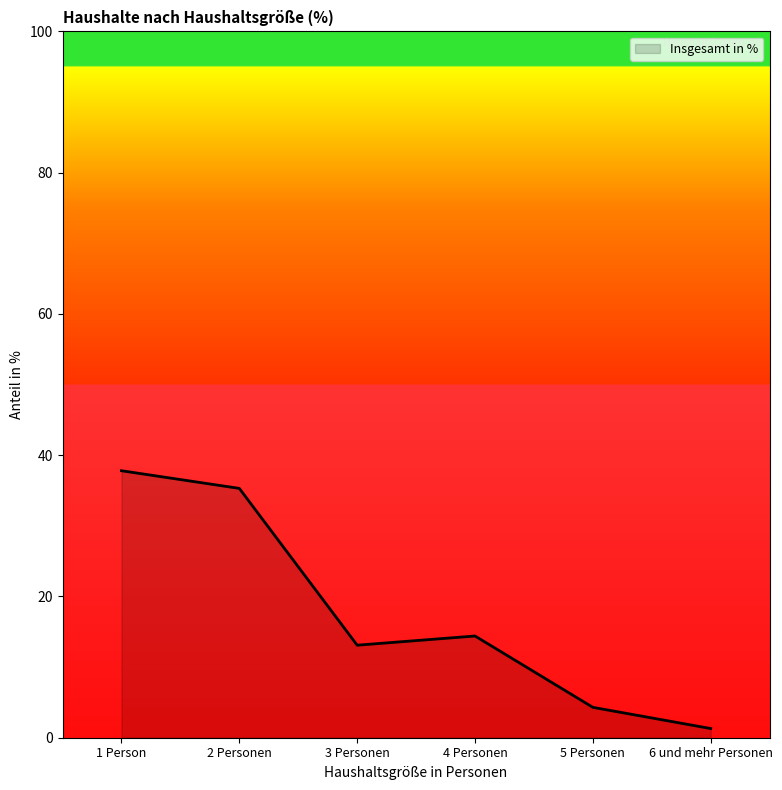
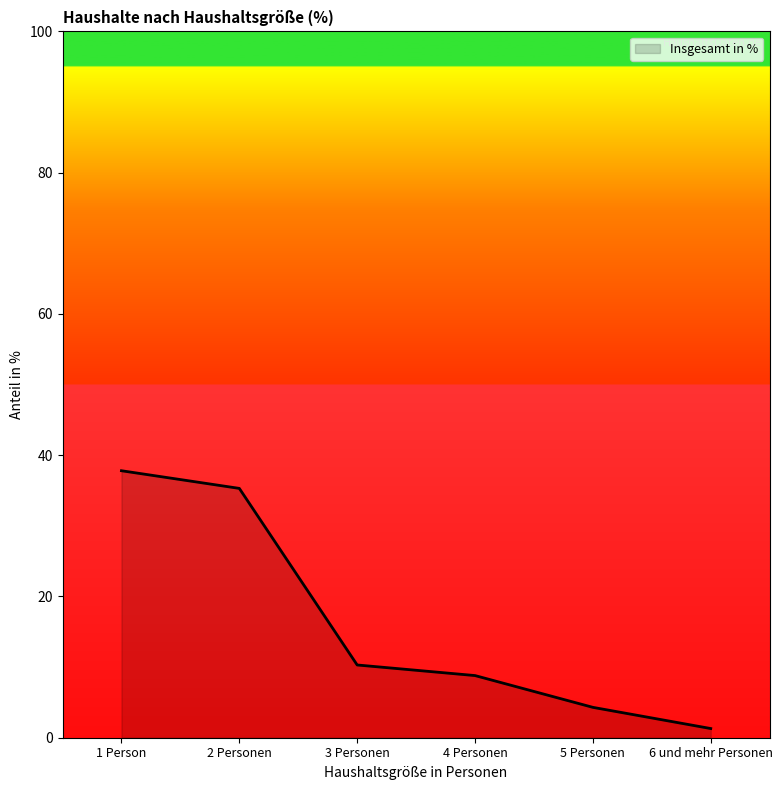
3 Personen: 13 -> 10
4 Personen: 14 -> 9
